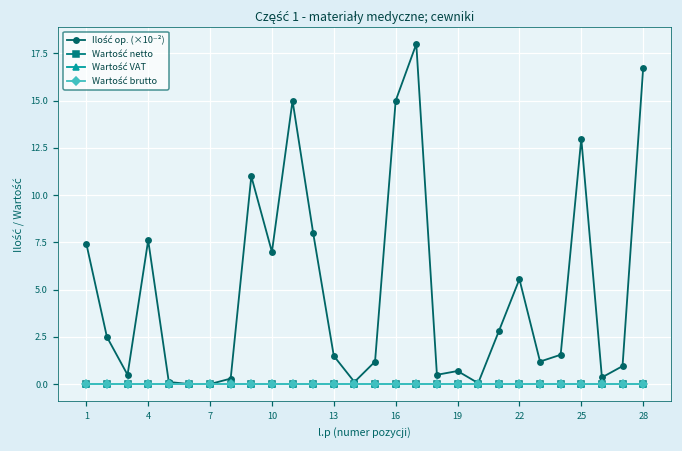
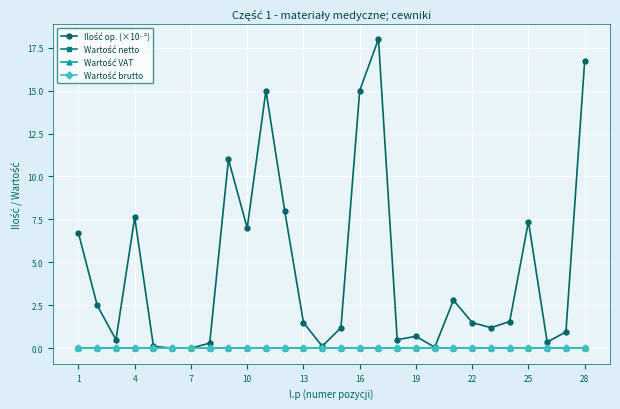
Ilość op. (×10⁻²), 1: 7.4 -> 6.7
Ilość op. (×10⁻²), 22: 5.6 -> 1.5
Ilość op. (×10⁻²), 25: 13.0 -> 7.4
